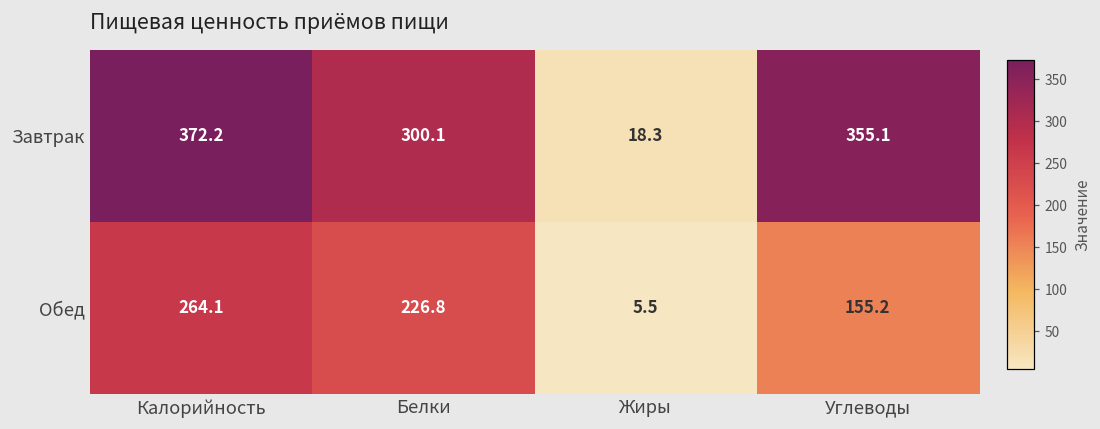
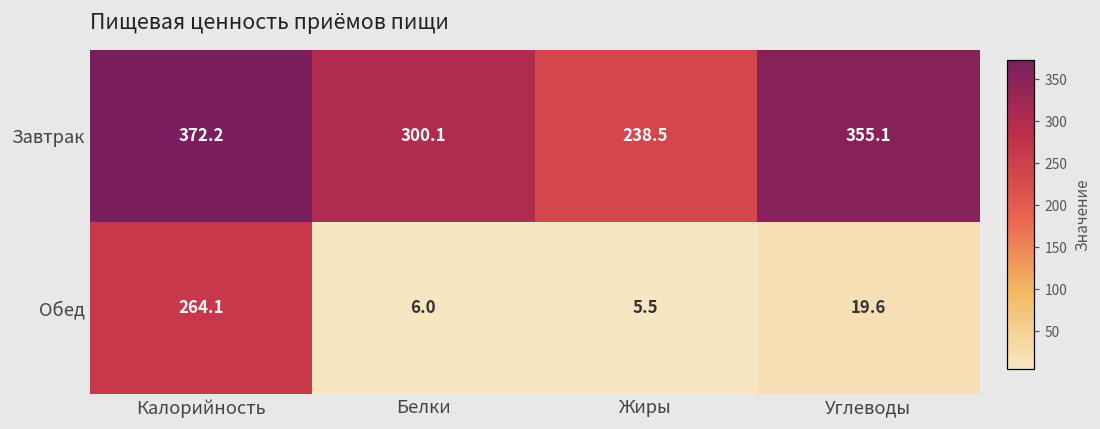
Завтрак, Жиры: 18.3 -> 238.5
Обед, Белки: 226.8 -> 6.0
Обед, Углеводы: 155.2 -> 19.6
